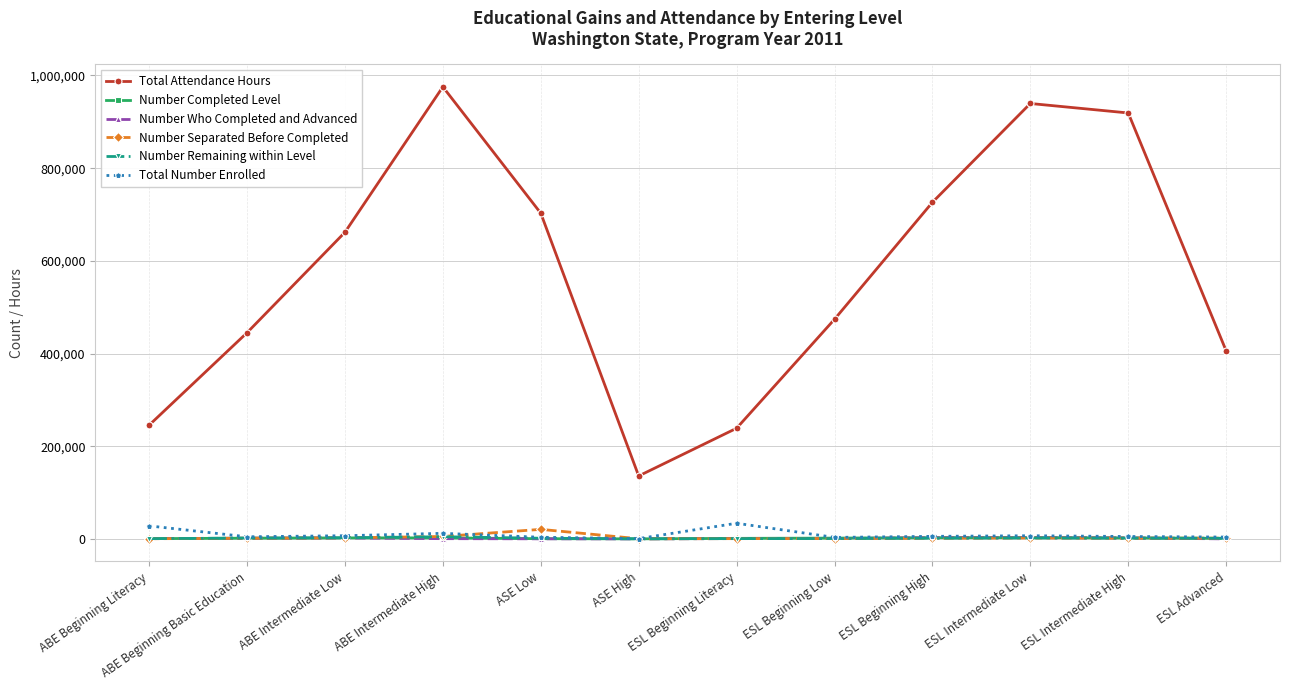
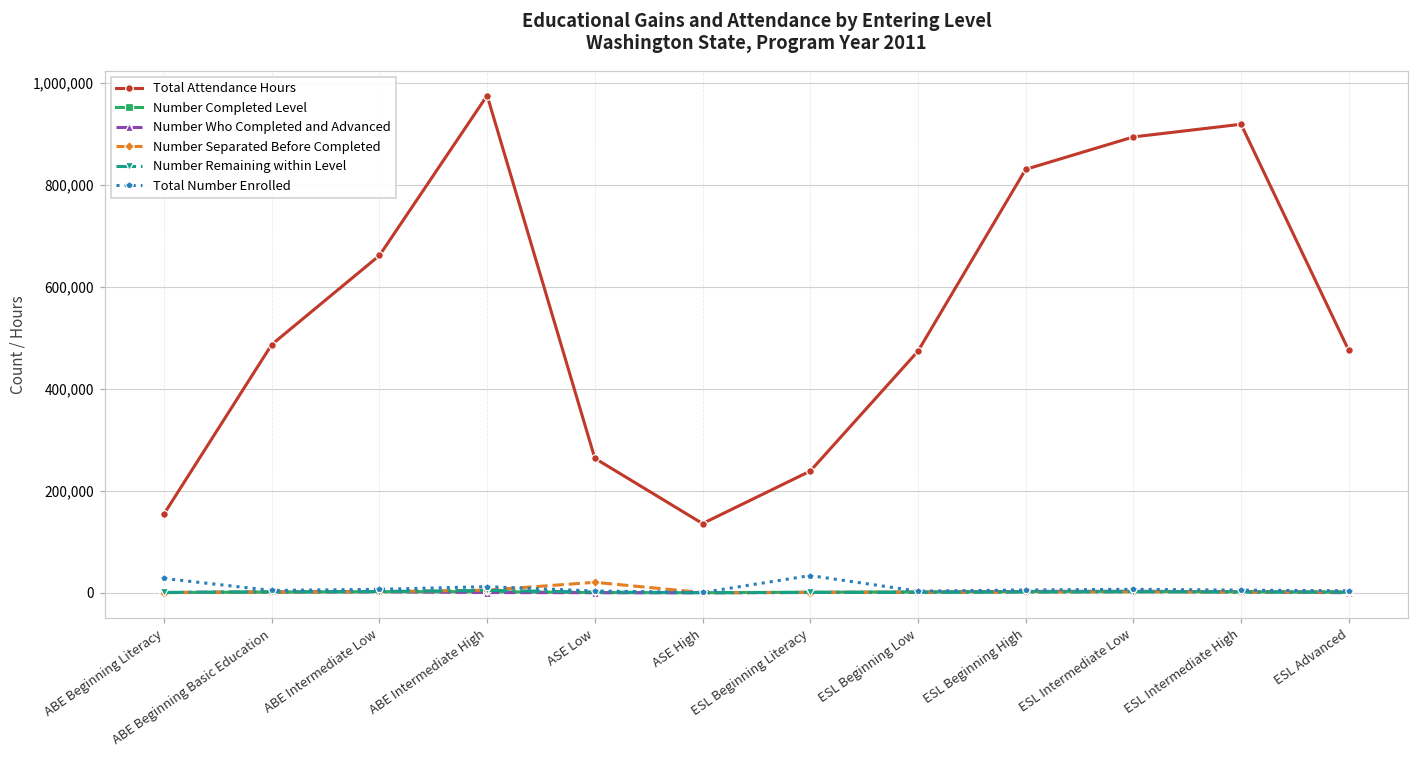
Total Attendance Hours, ABE Beginning Literacy: 250,000 -> 150,000
Total Attendance Hours, ABE Beginning Basic Education: 440,000 -> 490,000
Total Attendance Hours, ASE Low: 700,000 -> 260,000
Total Attendance Hours, ESL Beginning High: 730,000 -> 830,000
Total Attendance Hours, ESL Intermediate Low: 940,000 -> 890,000
Total Attendance Hours, ESL Advanced: 410,000 -> 480,000
